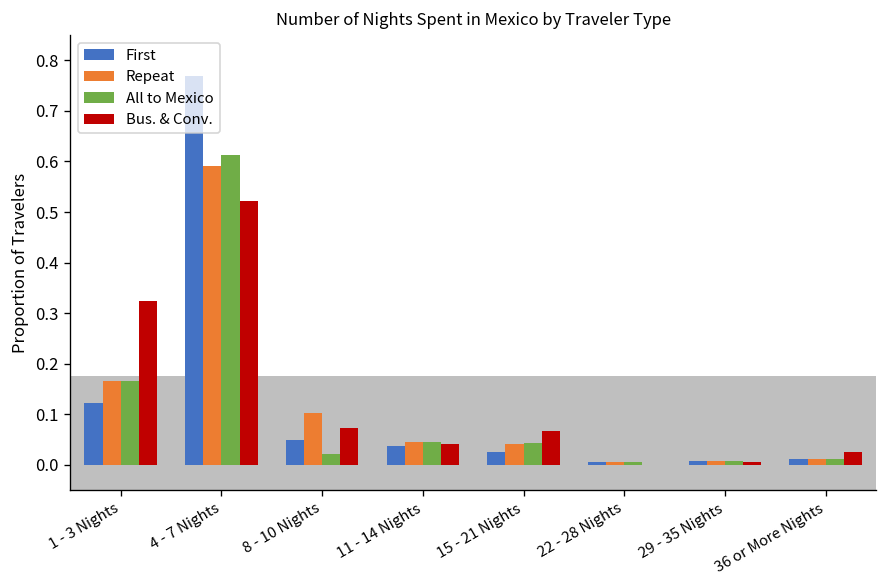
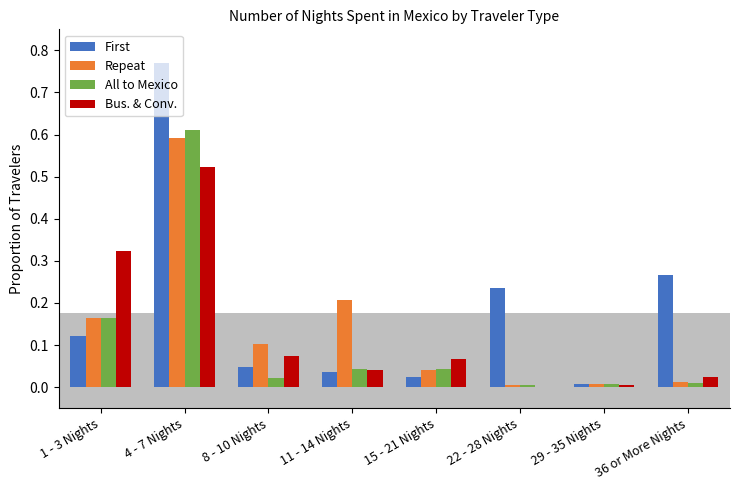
Repeat, 11 - 14 Nights: 0.05 -> 0.21
First, 22 - 28 Nights: 0.01 -> 0.24
First, 36 or More Nights: 0.01 -> 0.27
